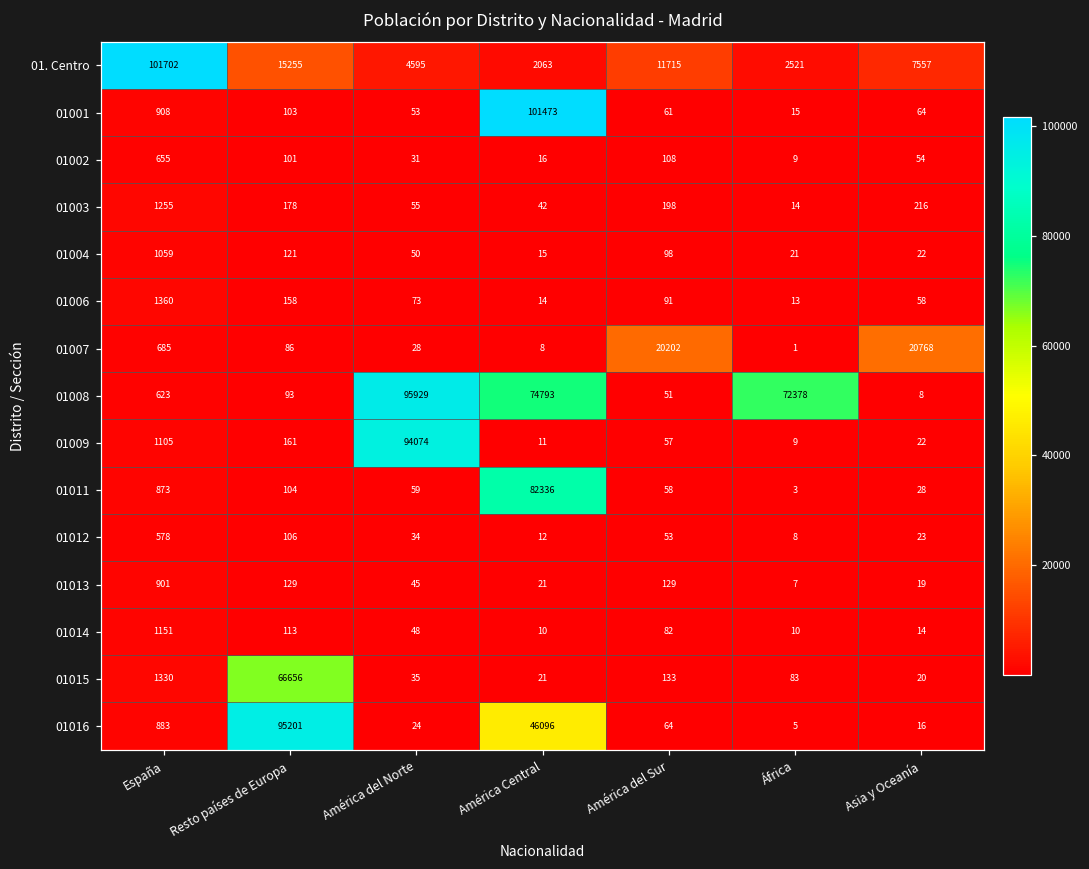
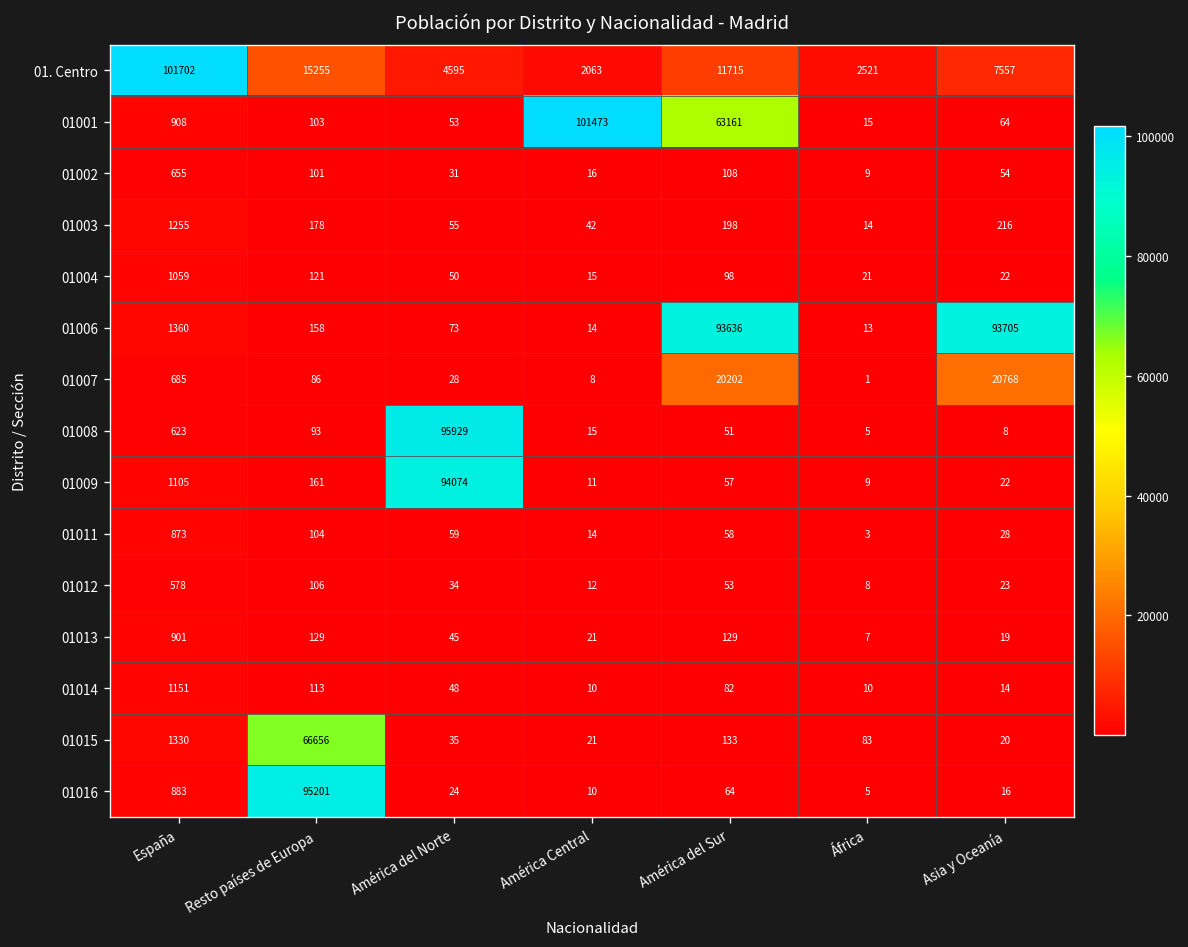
01001, América del Sur: 61 -> 63161
01006, América del Sur: 91 -> 93636
01006, Asia y Oceanía: 58 -> 93705
01008, América Central: 74793 -> 15
01008, África: 72378 -> 5
01011, América Central: 82336 -> 14
01016, América Central: 46096 -> 10
